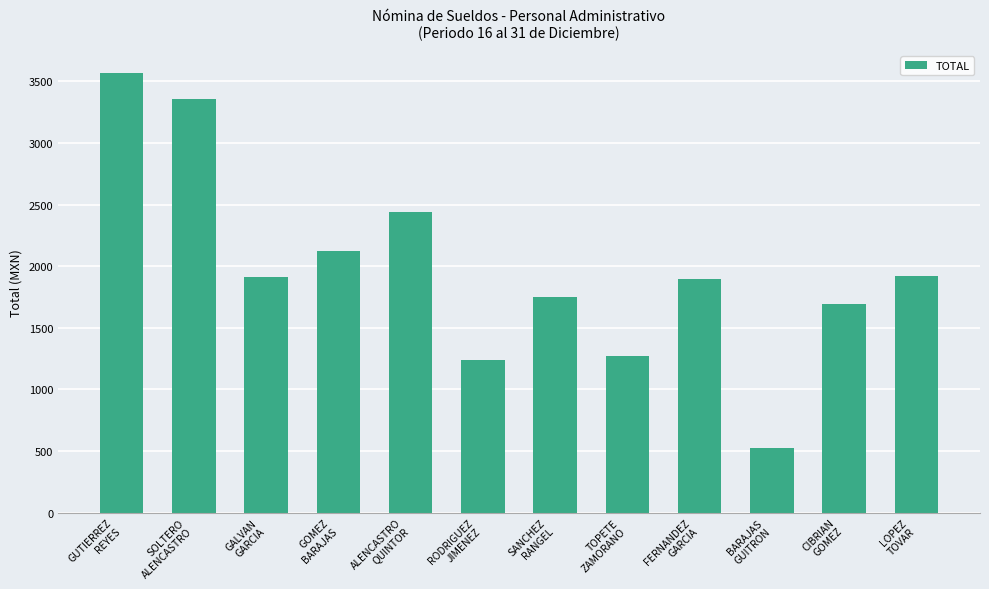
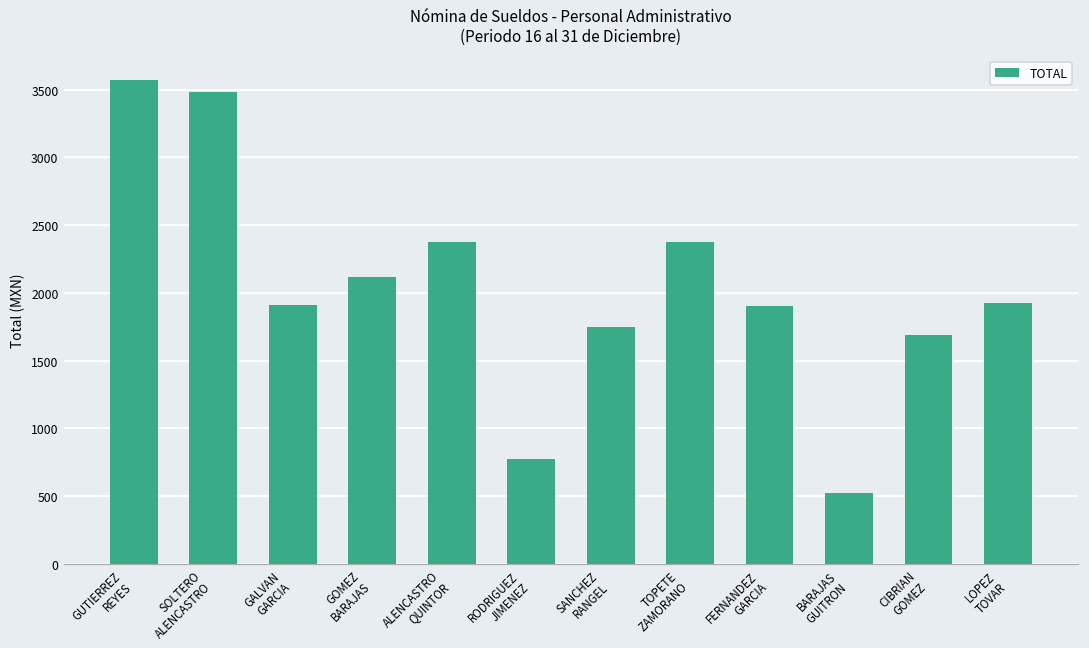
SOLTERO ALENCASTRO: 3350 -> 3480
ALENCASTRO QUINTOR: 2440 -> 2370
RODRIGUEZ JIMENEZ: 1240 -> 770
TOPETE ZAMORANO: 1270 -> 2370
